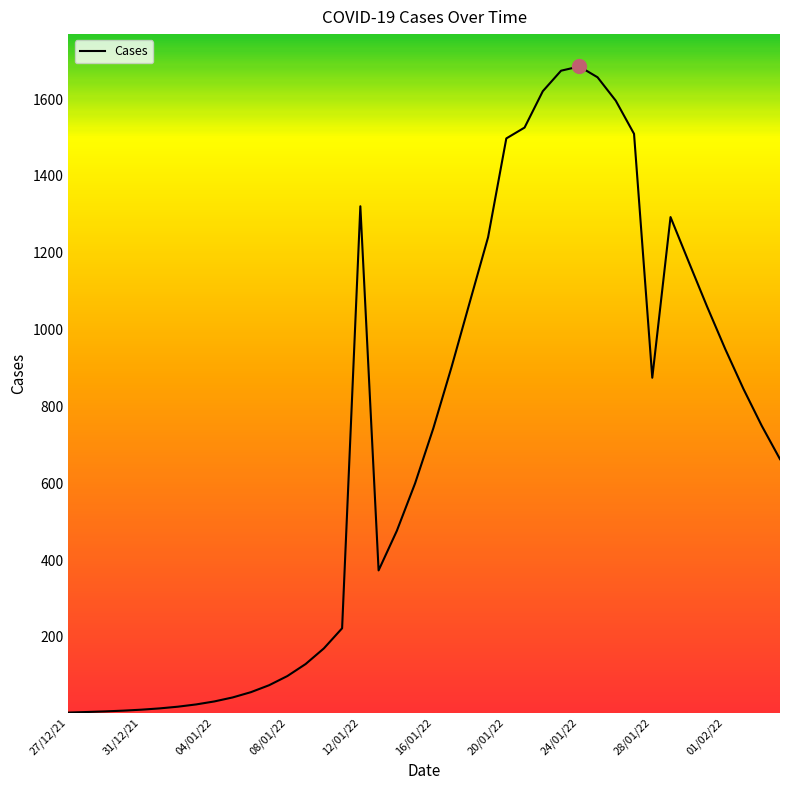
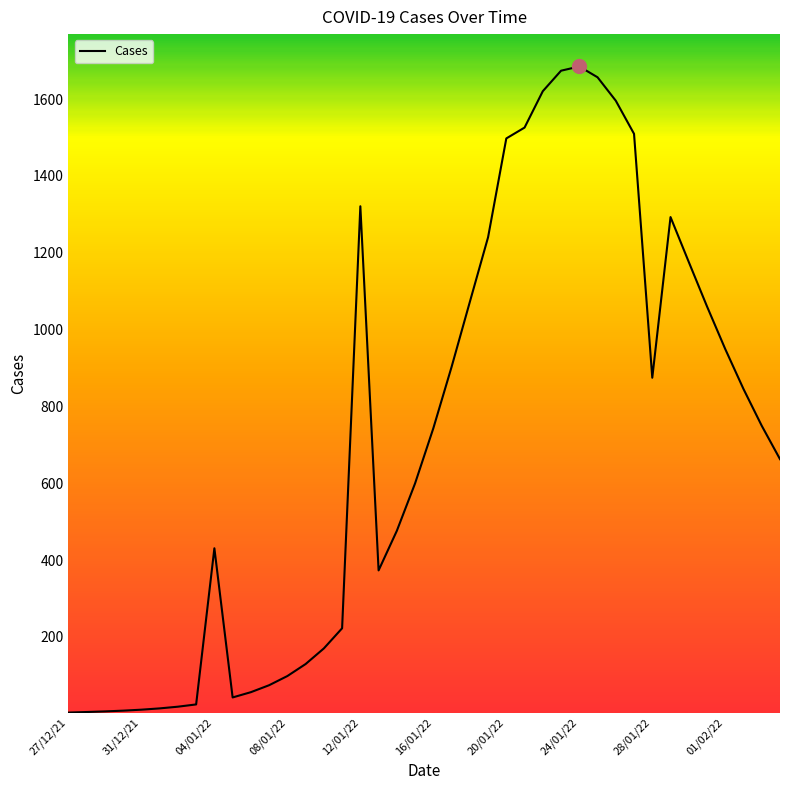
Cases, 04/01/22: 30 -> 430
